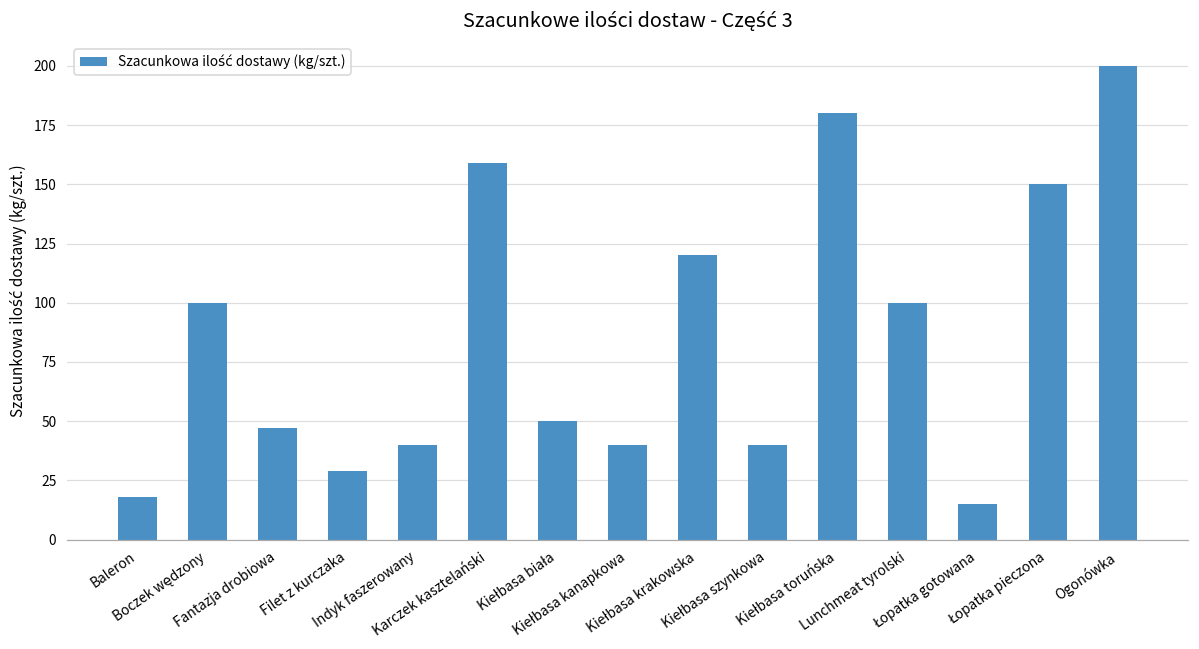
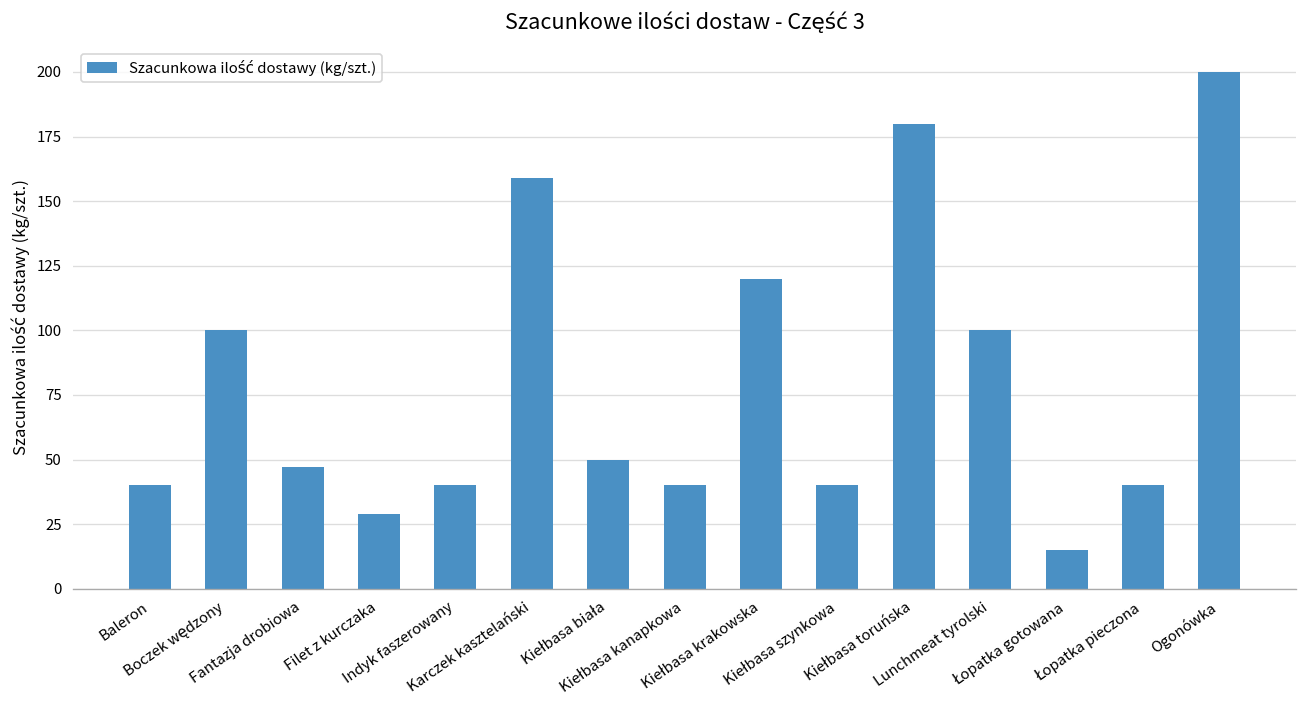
Baleron: 18 -> 40
Łopatka pieczona: 150 -> 40
